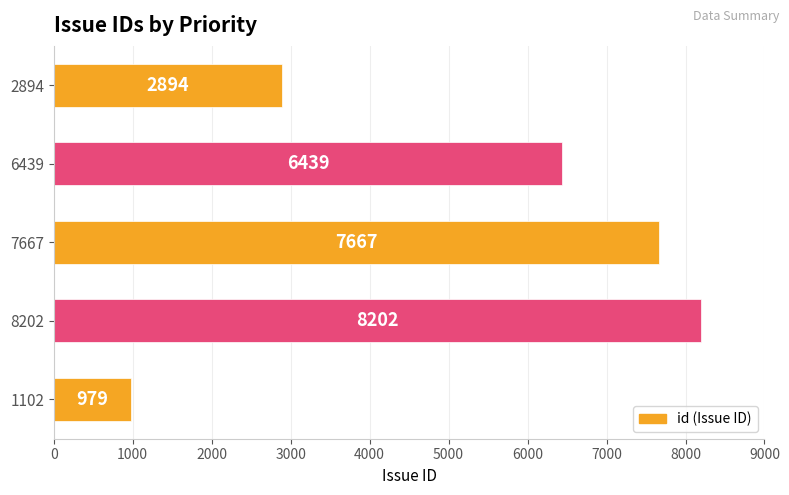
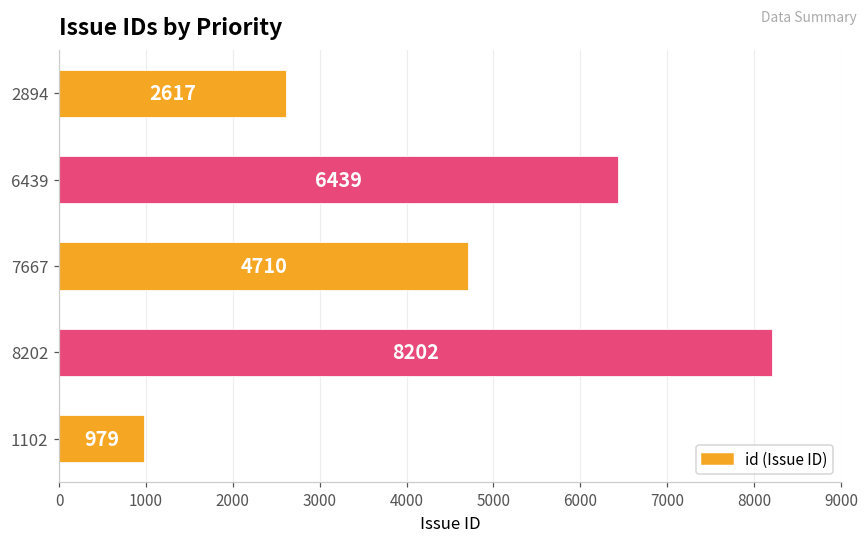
2894: 2894 -> 2617
7667: 7667 -> 4710
